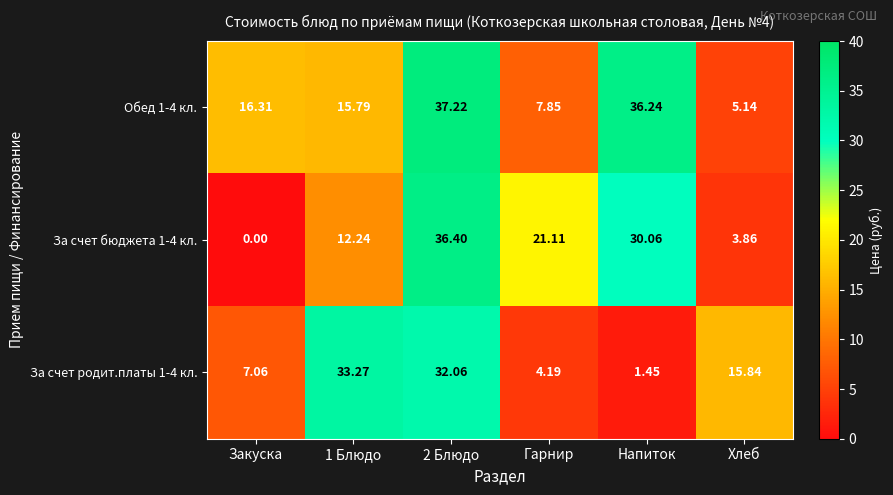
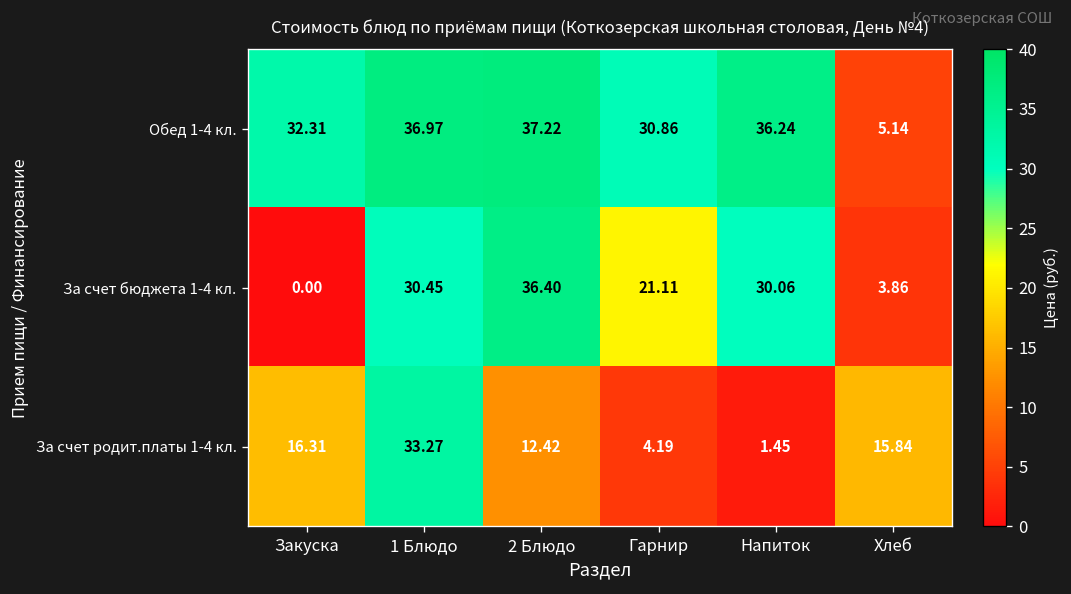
Обед 1-4 кл., Закуска: 16.31 -> 32.31
Обед 1-4 кл., 1 Блюдо: 15.79 -> 36.97
Обед 1-4 кл., Гарнир: 7.85 -> 30.86
За счет бюджета 1-4 кл., 1 Блюдо: 12.24 -> 30.45
За счет родит.платы 1-4 кл., Закуска: 7.06 -> 16.31
За счет родит.платы 1-4 кл., 2 Блюдо: 32.06 -> 12.42
